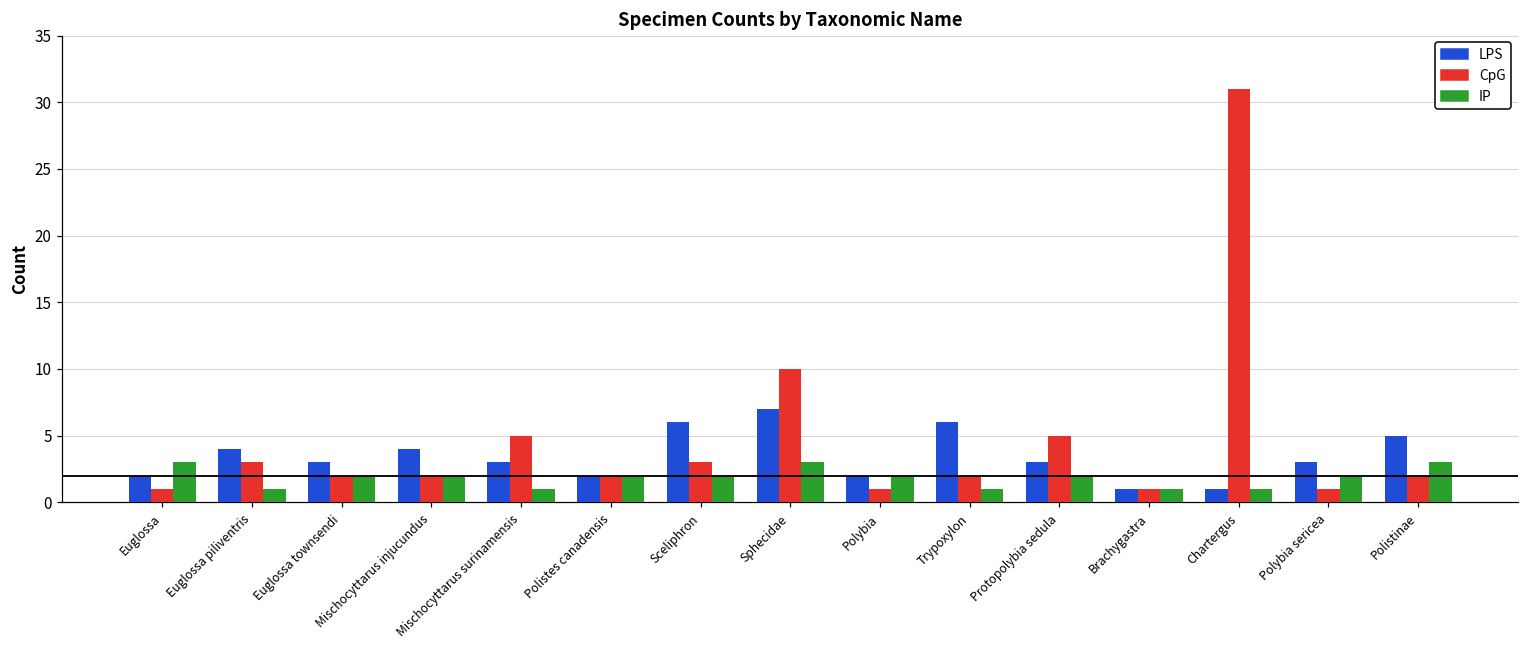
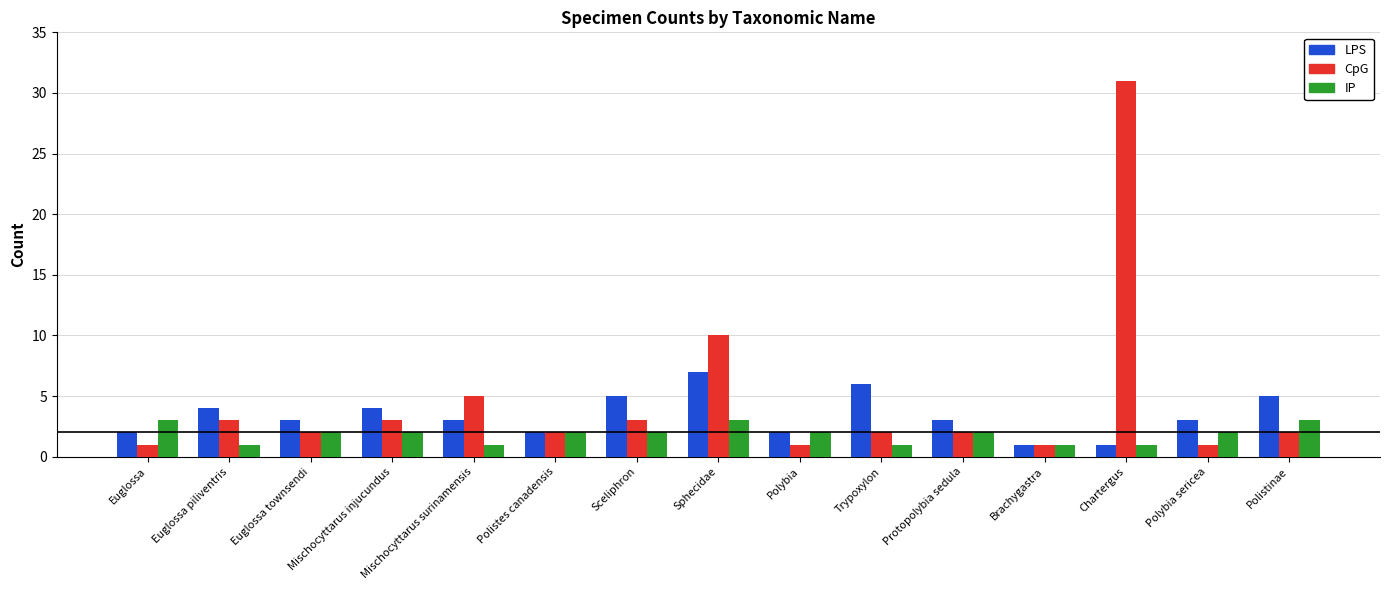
CpG, Mischocyttarus injucundus: 2 -> 3
LPS, Sceliphron: 6 -> 5
CpG, Protopolybia sedula: 5 -> 2
